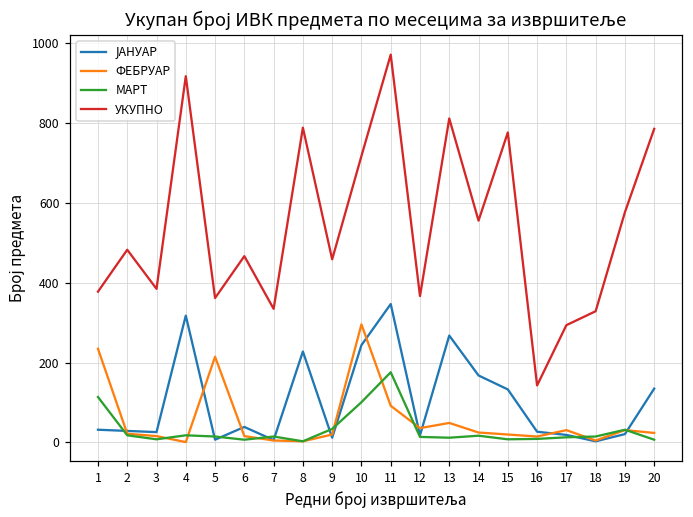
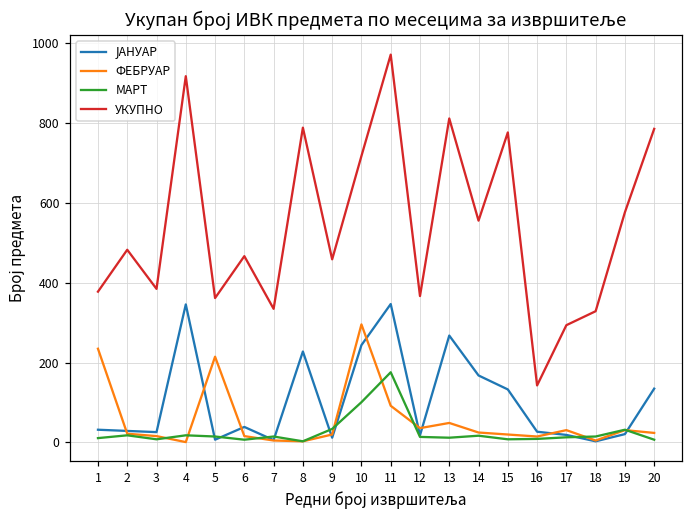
МАРТ, 1: 110 -> 10
ЈАНУАР, 4: 320 -> 350
